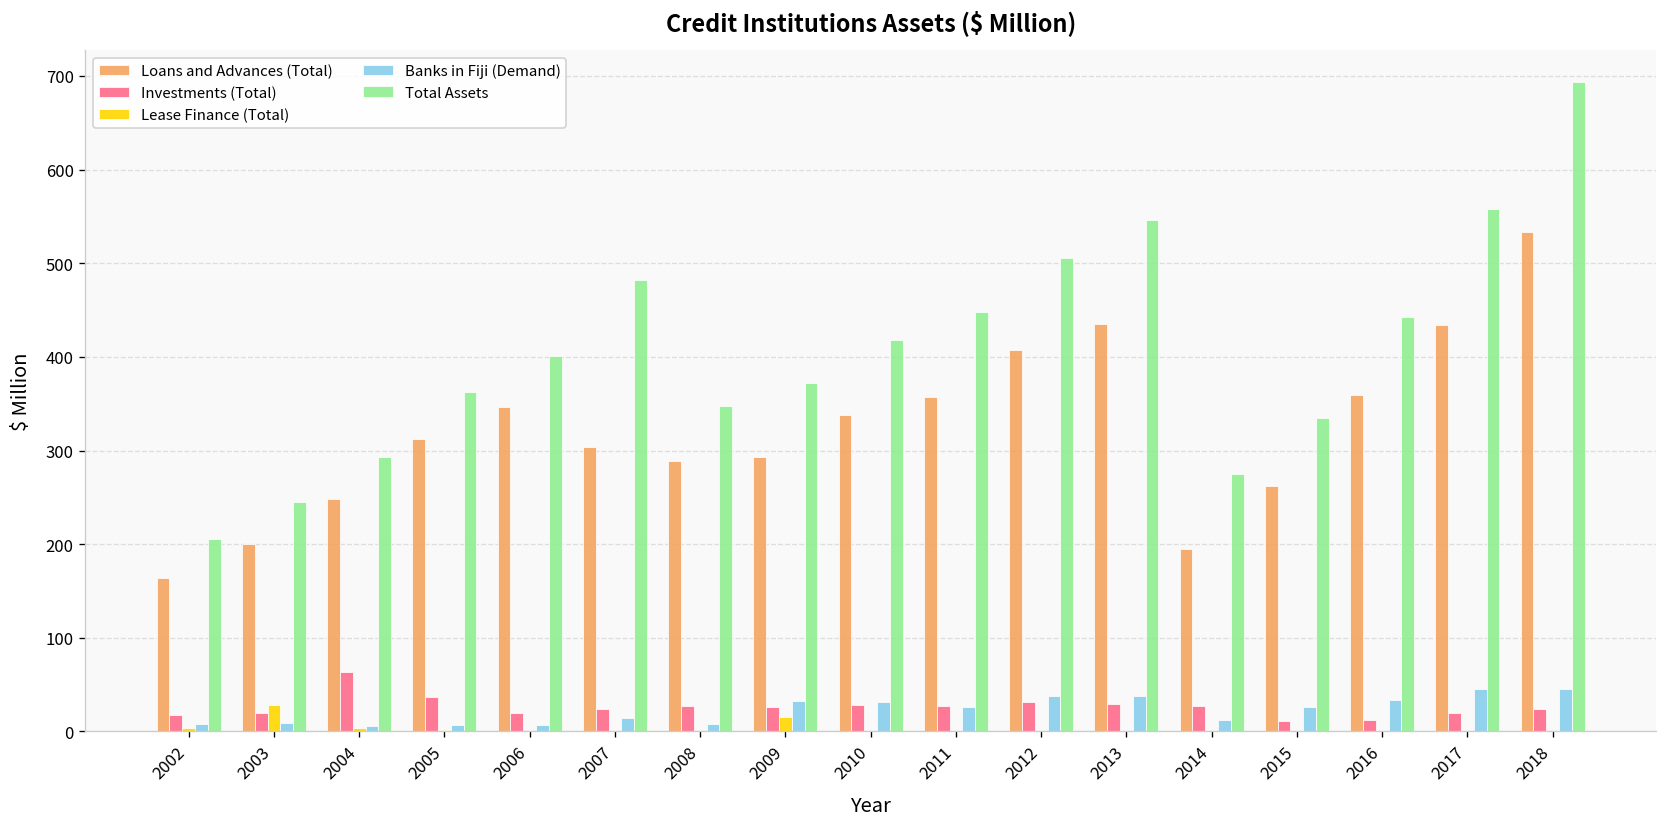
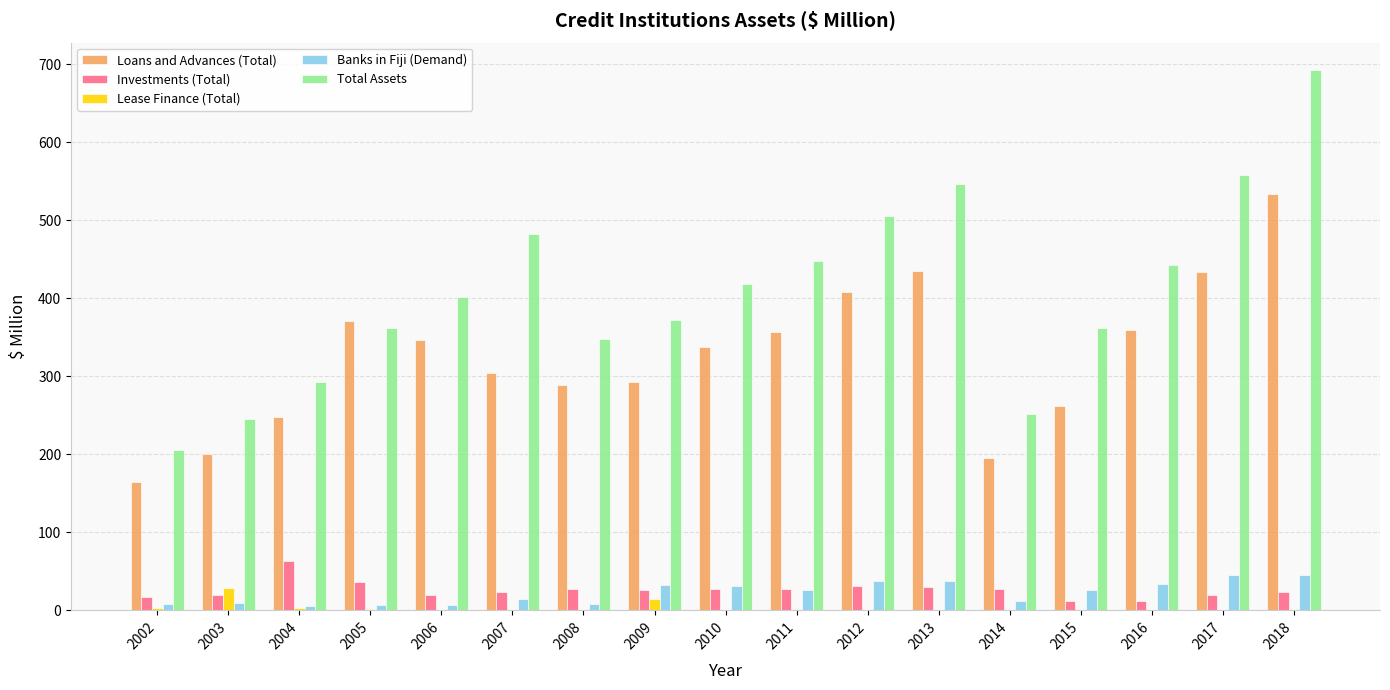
Loans and Advances (Total), 2005: 310 -> 370
Total Assets, 2014: 270 -> 250
Total Assets, 2015: 330 -> 360
